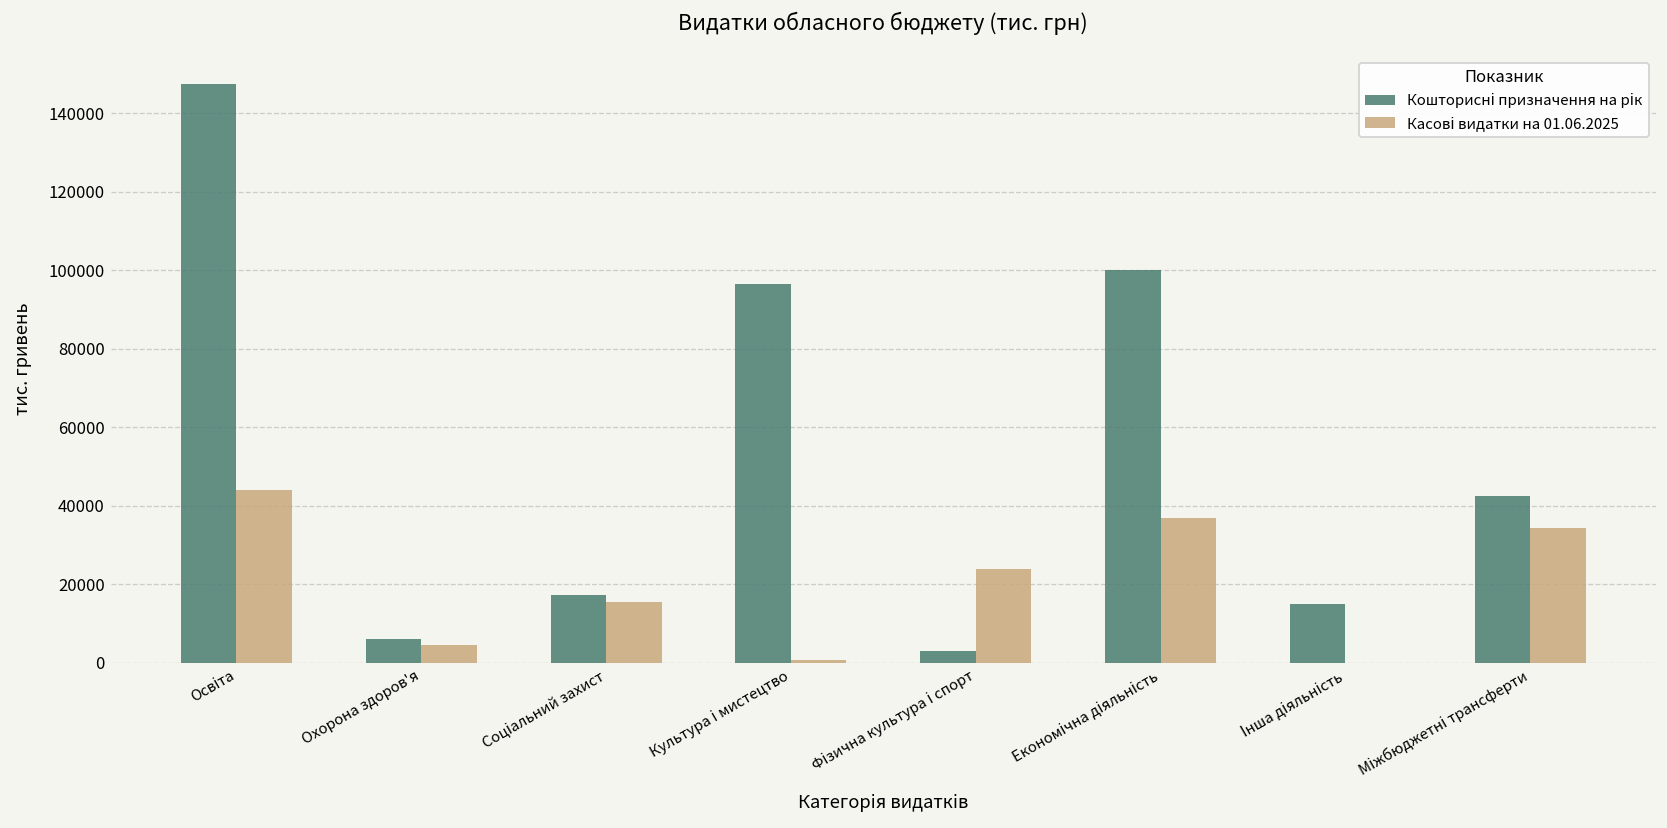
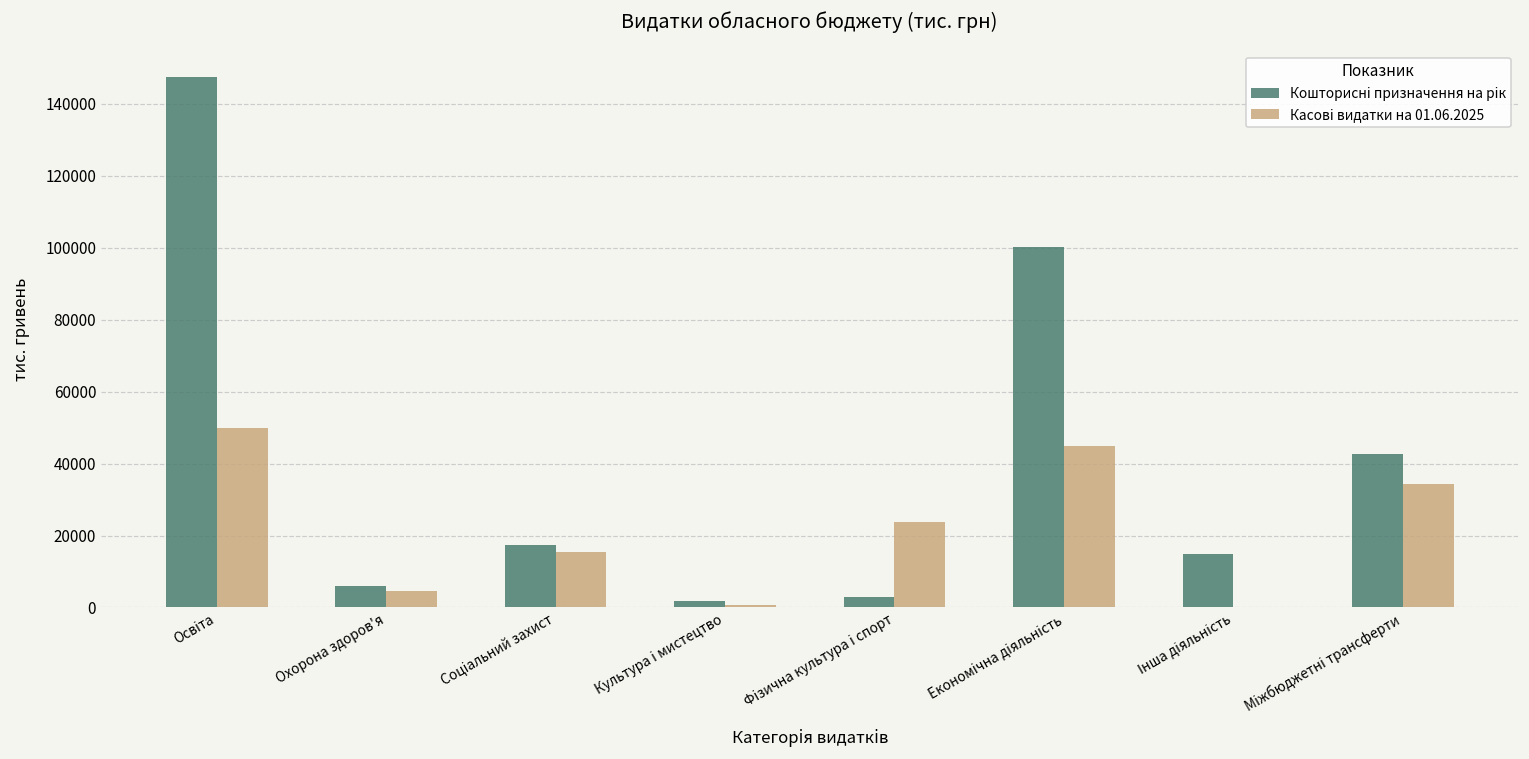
Касові видатки на 01.06.2025, Освіта: 44000 -> 50000
Кошторисні призначення на рік, Культура і мистецтво: 96000 -> 2000
Касові видатки на 01.06.2025, Економічна діяльність: 37000 -> 45000
